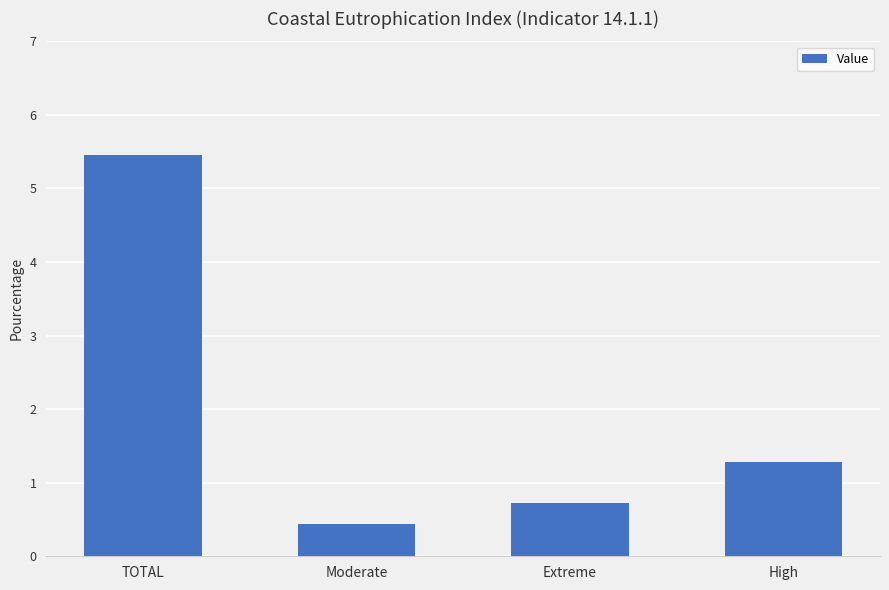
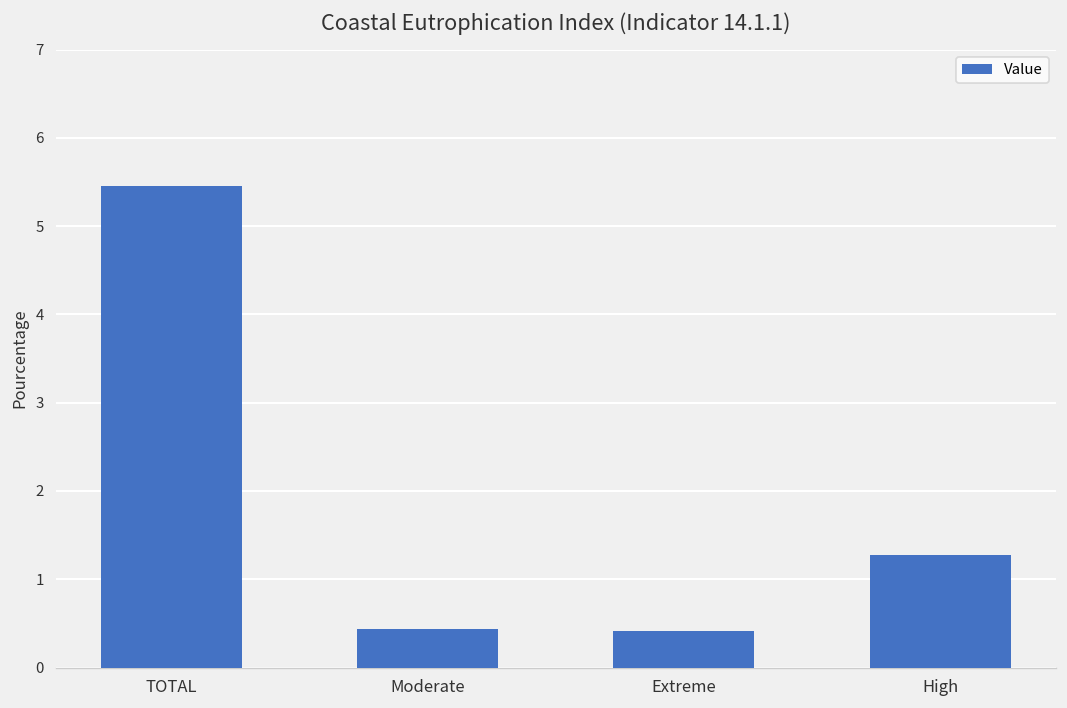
Extreme: 0.7 -> 0.4
